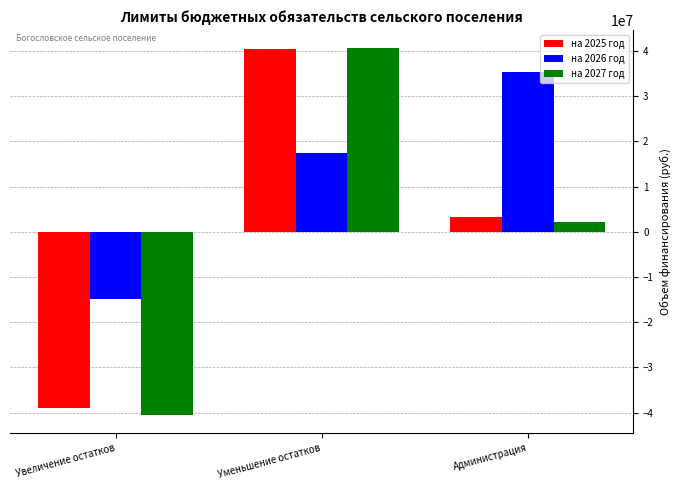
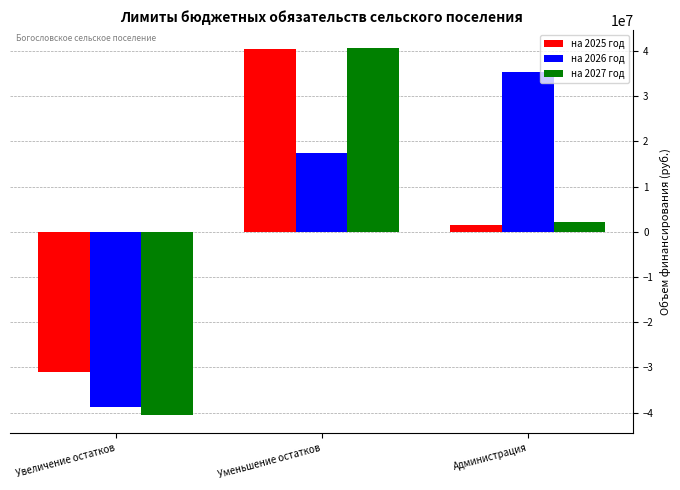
на 2025 год, Увеличение остатков: -39000000 -> -31000000
на 2026 год, Увеличение остатков: -15000000 -> -39000000
на 2025 год, Администрация: 3000000 -> 1000000
